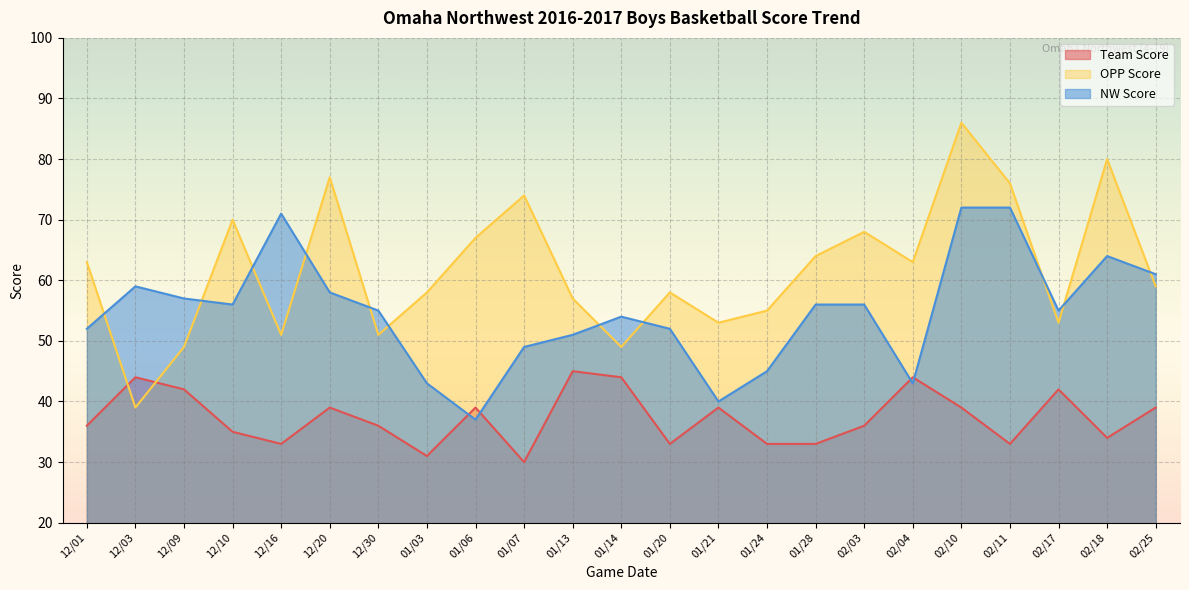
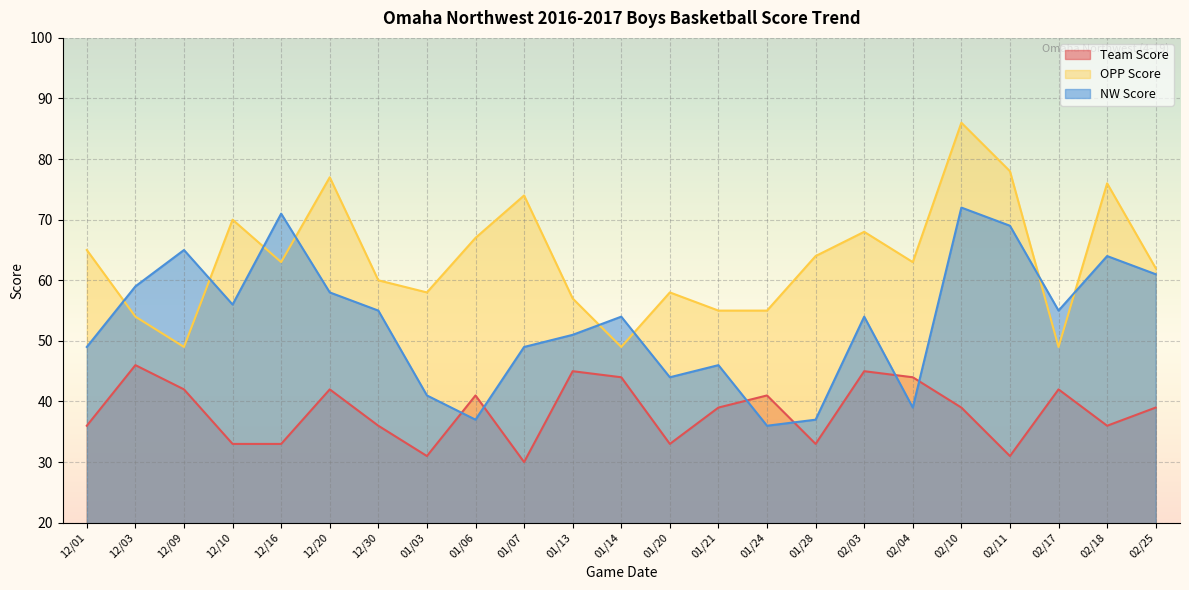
OPP Score, 12/01: 63 -> 65
NW Score, 12/01: 52 -> 49
Team Score, 12/03: 44 -> 46
OPP Score, 12/03: 39 -> 54
NW Score, 12/09: 57 -> 65
Team Score, 12/10: 35 -> 33
OPP Score, 12/16: 51 -> 63
Team Score, 12/20: 39 -> 42
OPP Score, 12/30: 51 -> 60
NW Score, 01/03: 43 -> 41
Team Score, 01/06: 39 -> 41
NW Score, 01/20: 52 -> 44
OPP Score, 01/21: 53 -> 55
NW Score, 01/21: 40 -> 46
Team Score, 01/24: 33 -> 41
NW Score, 01/24: 45 -> 36
NW Score, 01/28: 56 -> 37
Team Score, 02/03: 36 -> 45
NW Score, 02/03: 56 -> 54
NW Score, 02/04: 43 -> 39
Team Score, 02/11: 33 -> 31
OPP Score, 02/11: 76 -> 78
NW Score, 02/11: 72 -> 69
OPP Score, 02/17: 53 -> 49
Team Score, 02/18: 34 -> 36
OPP Score, 02/18: 80 -> 76
OPP Score, 02/25: 59 -> 62
